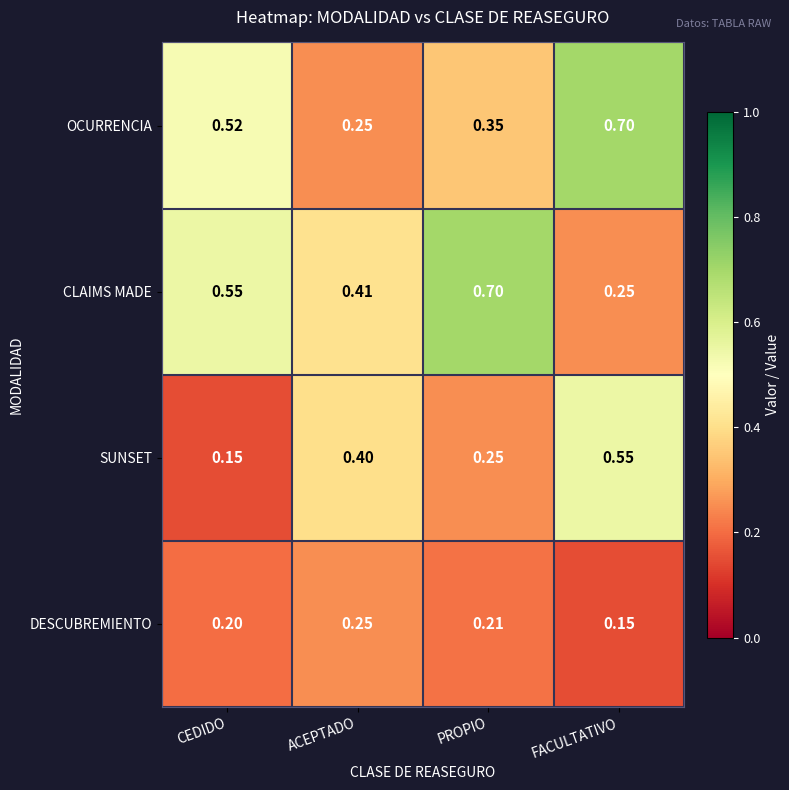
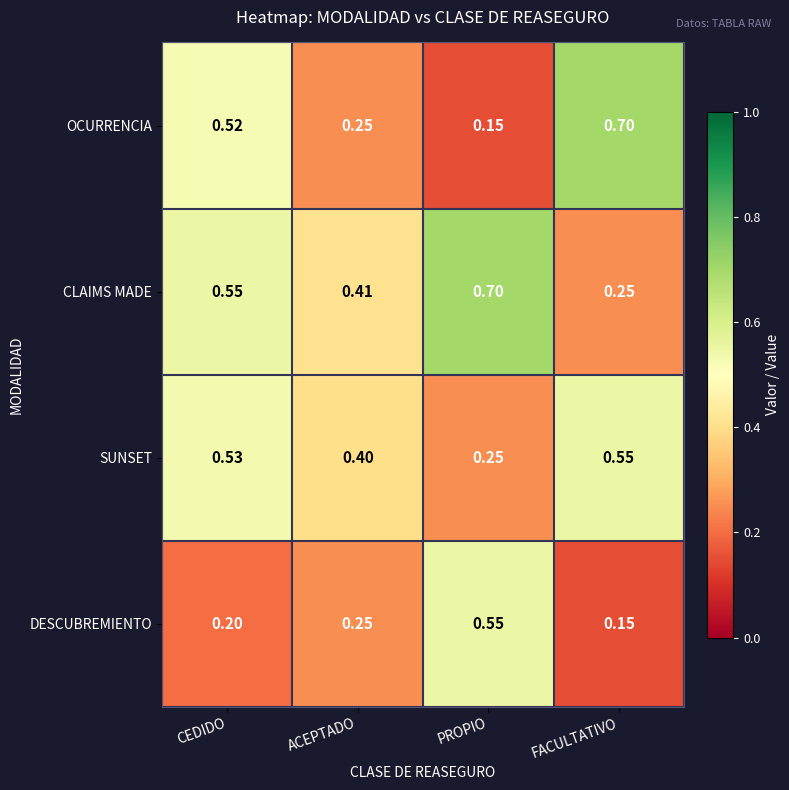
OCURRENCIA, PROPIO: 0.35 -> 0.15
SUNSET, CEDIDO: 0.15 -> 0.53
DESCUBREMIENTO, PROPIO: 0.21 -> 0.55
